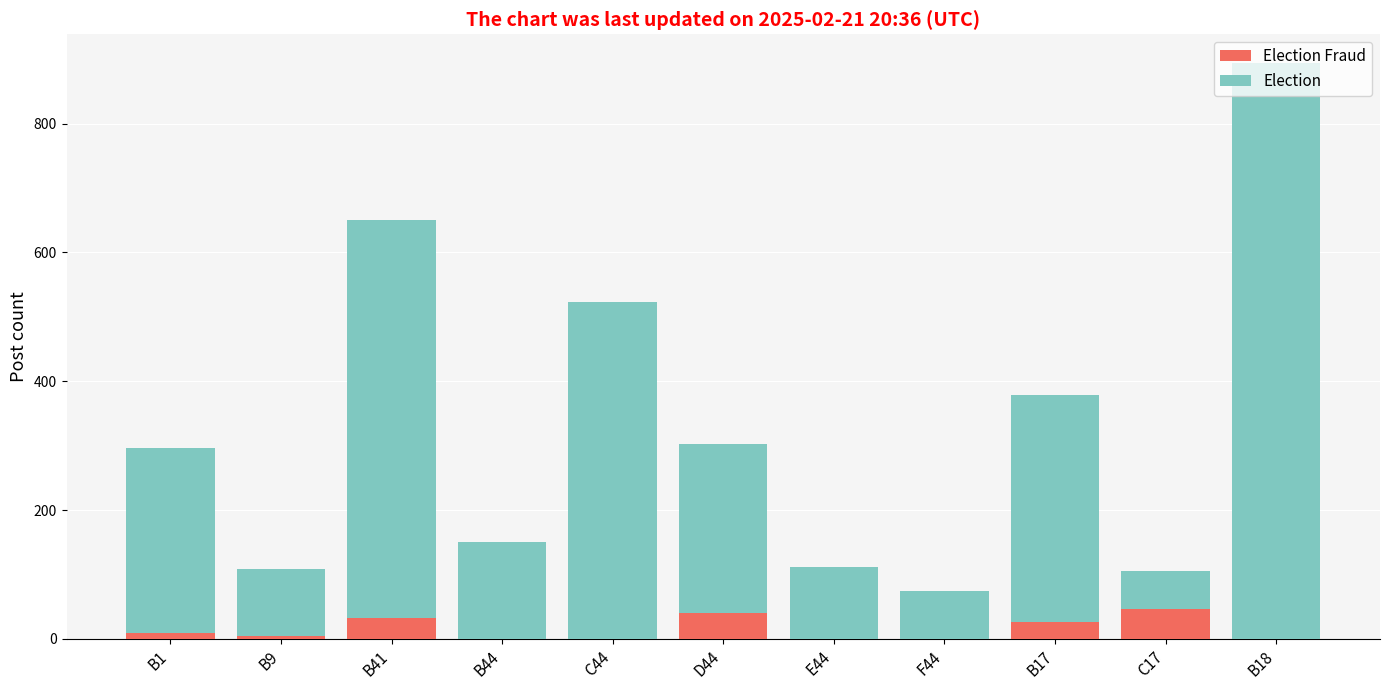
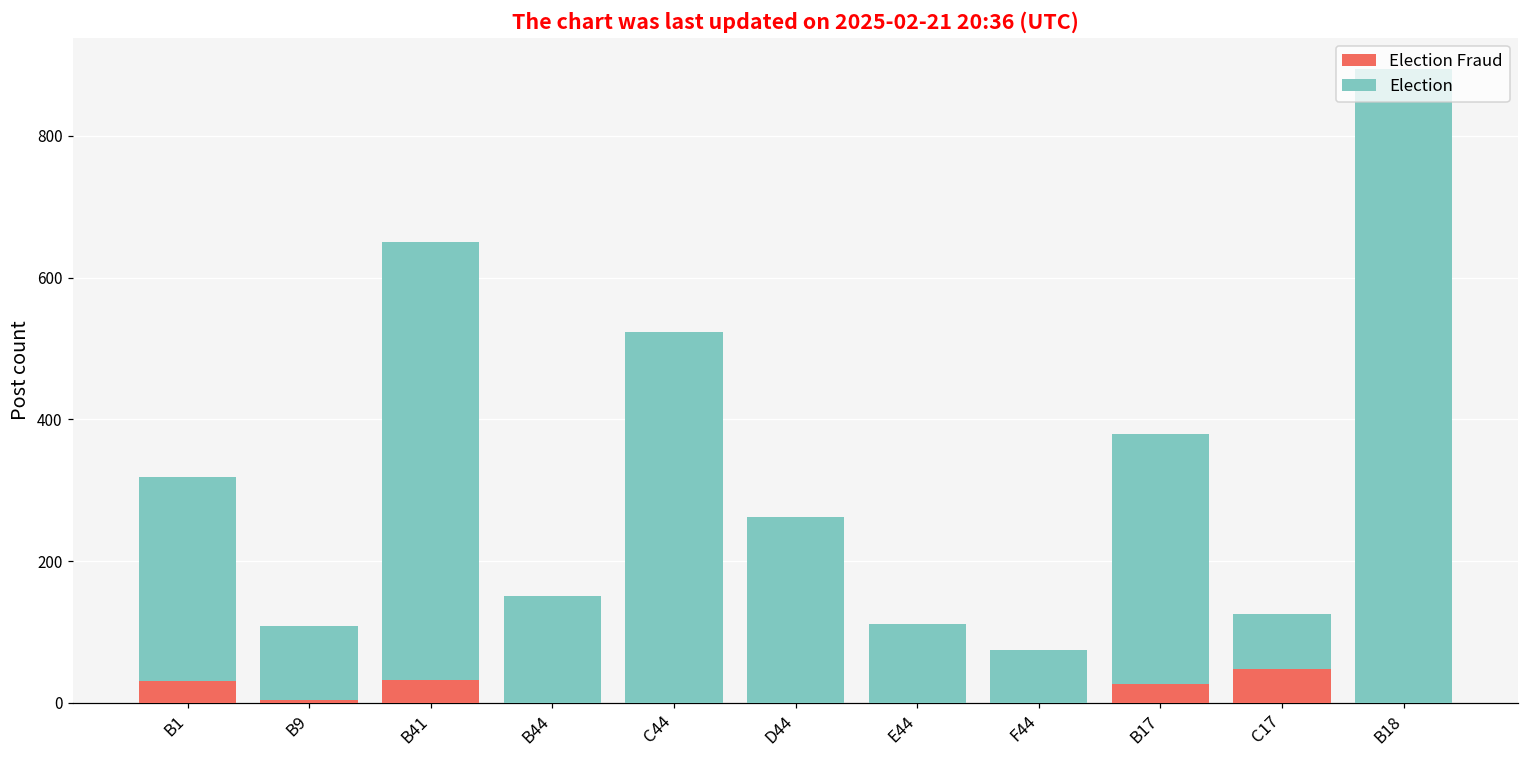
Election Fraud, B1: 10 -> 30
Election Fraud, D44: 40 -> 0
Election, C17: 60 -> 80
